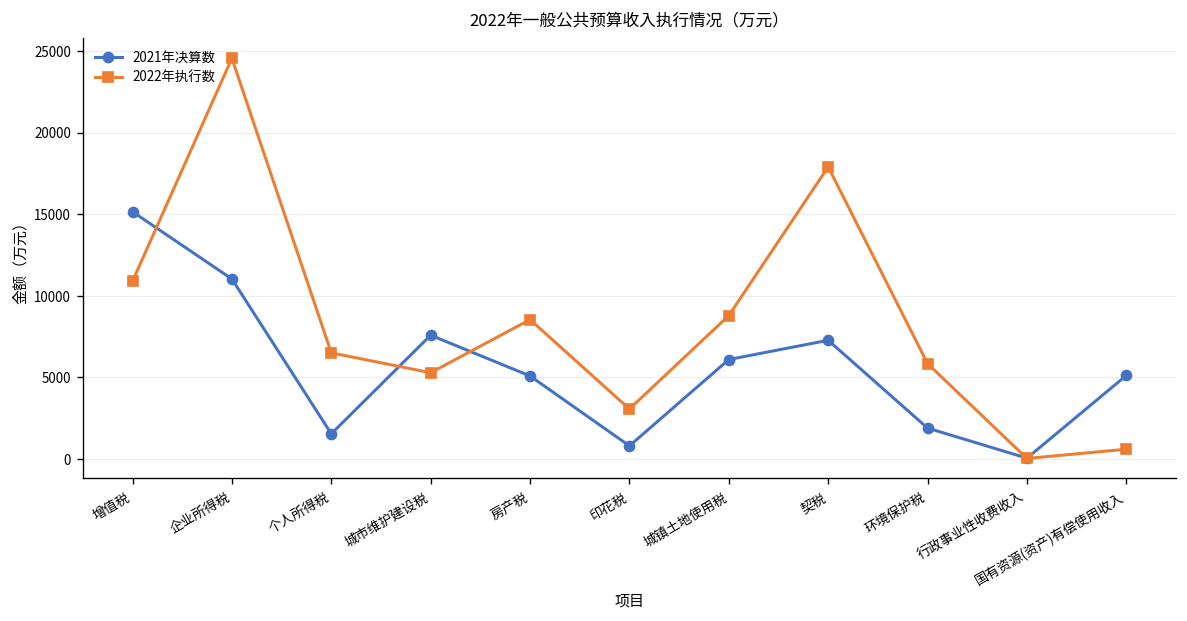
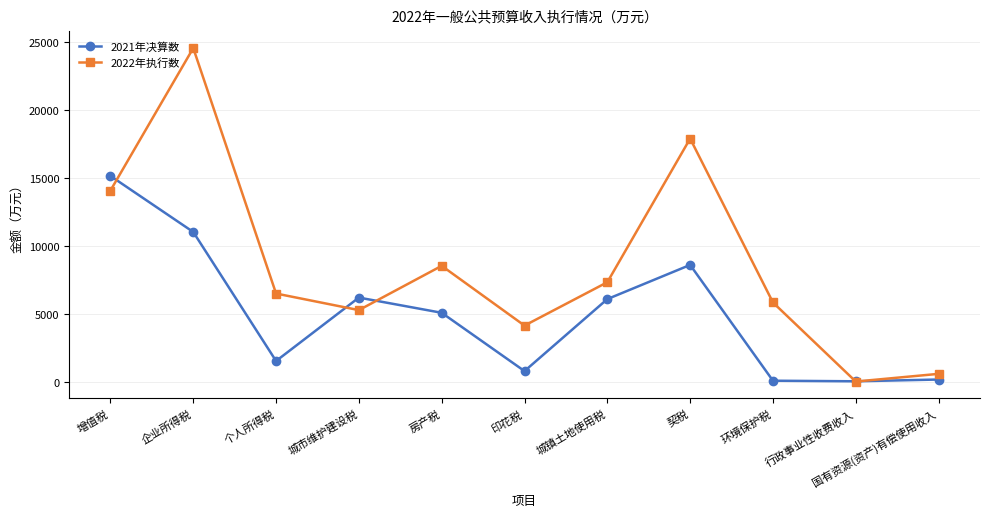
2022年执行数, 增值税: 10900 -> 14100
2021年决算数, 城市维护建设税: 7600 -> 6200
2022年执行数, 印花税: 3100 -> 4100
2022年执行数, 城镇土地使用税: 8800 -> 7300
2021年决算数, 契税: 7300 -> 8600
2021年决算数, 环境保护税: 1900 -> 100
2021年决算数, 国有资源(资产)有偿使用收入: 5100 -> 200
